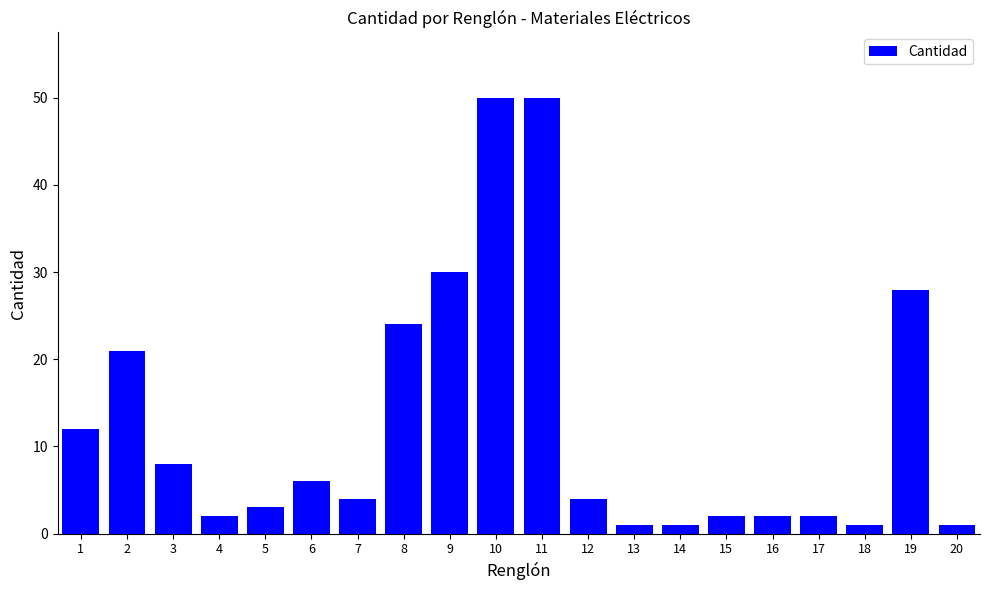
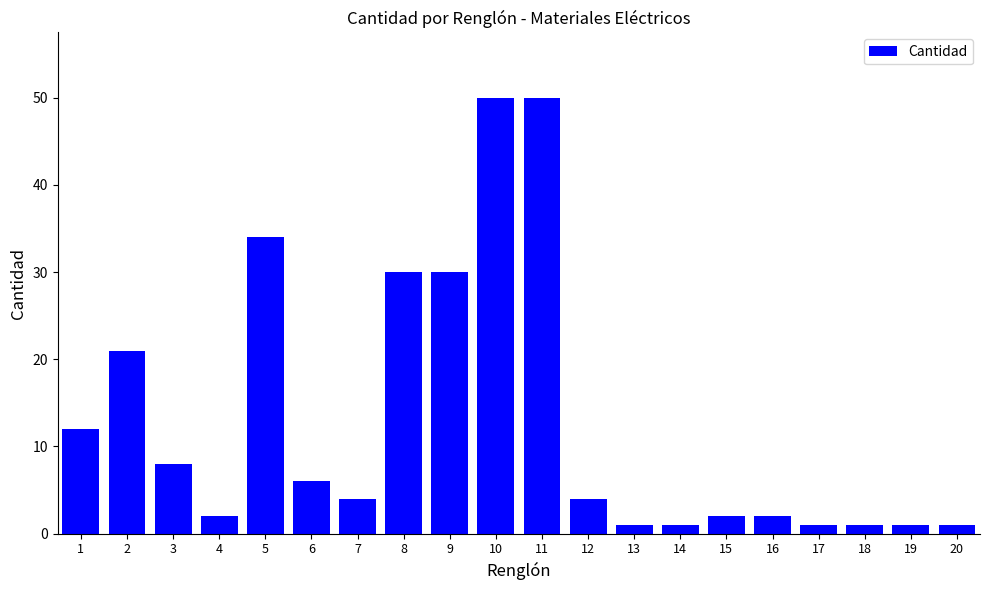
5: 3 -> 34
8: 24 -> 30
17: 2 -> 1
19: 28 -> 1
